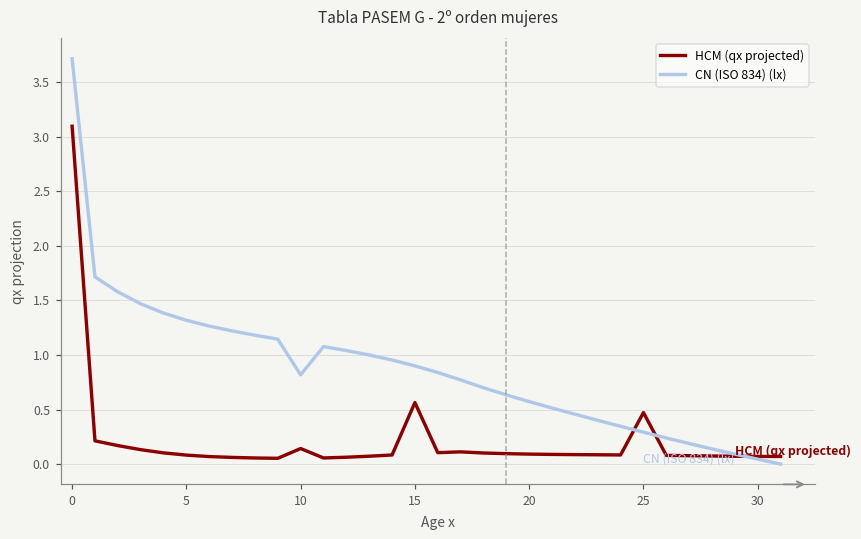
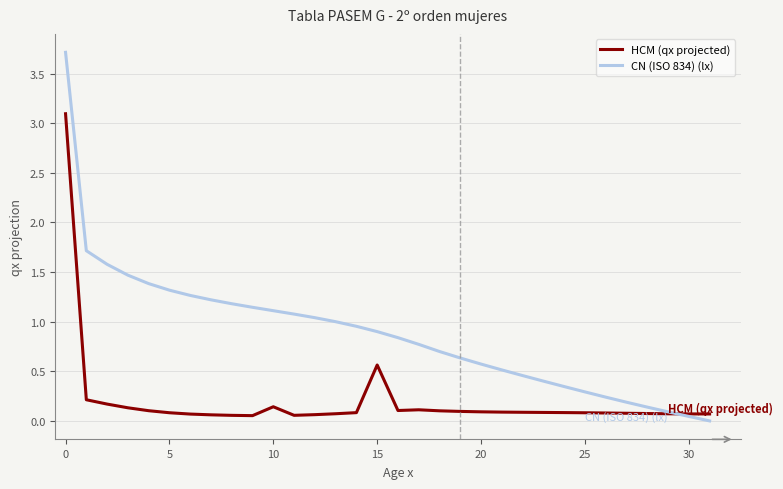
CN (ISO 834) (lx), 10: 0.8 -> 1.1
HCM (qx projected), 25: 0.5 -> 0.1
